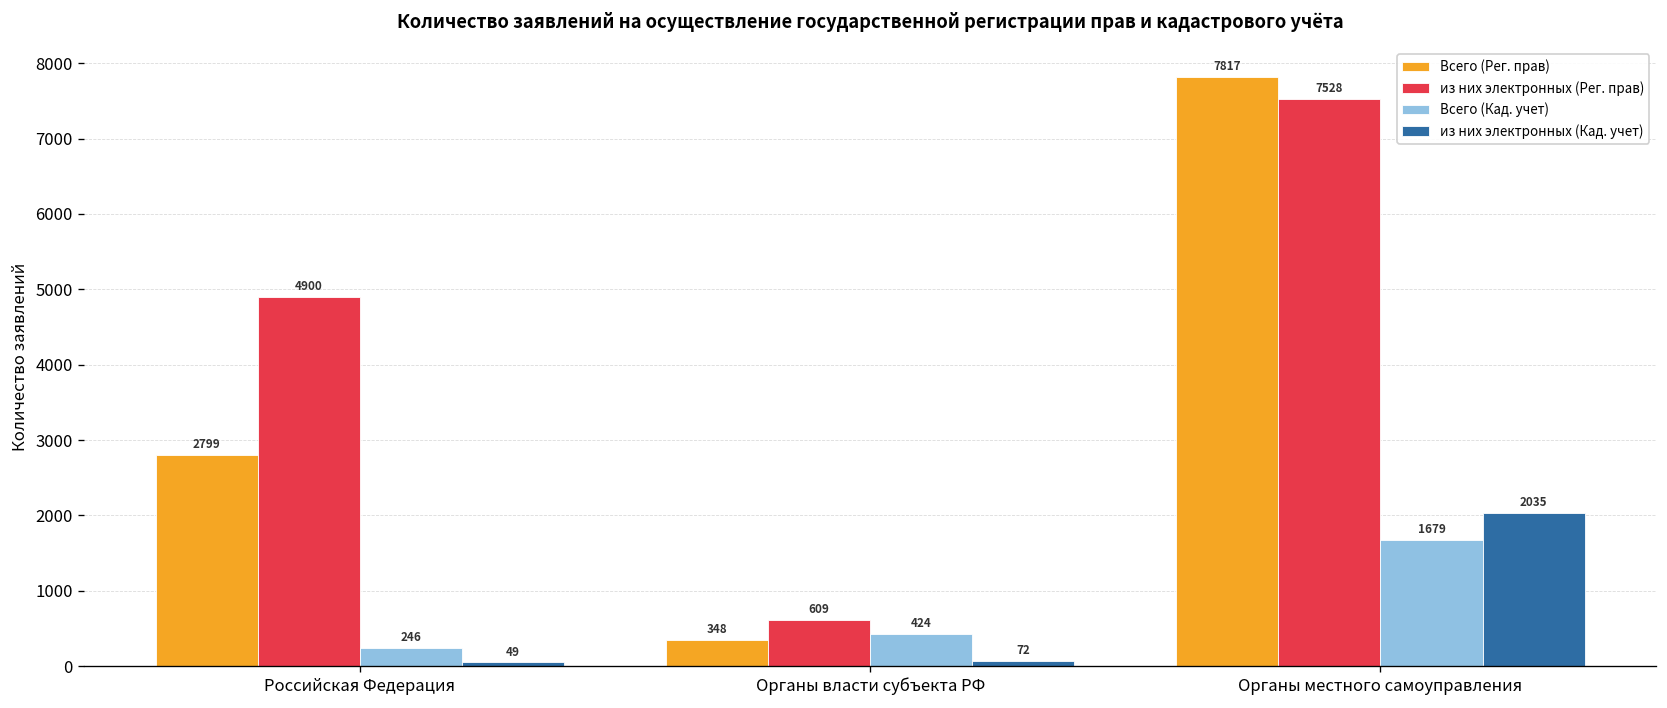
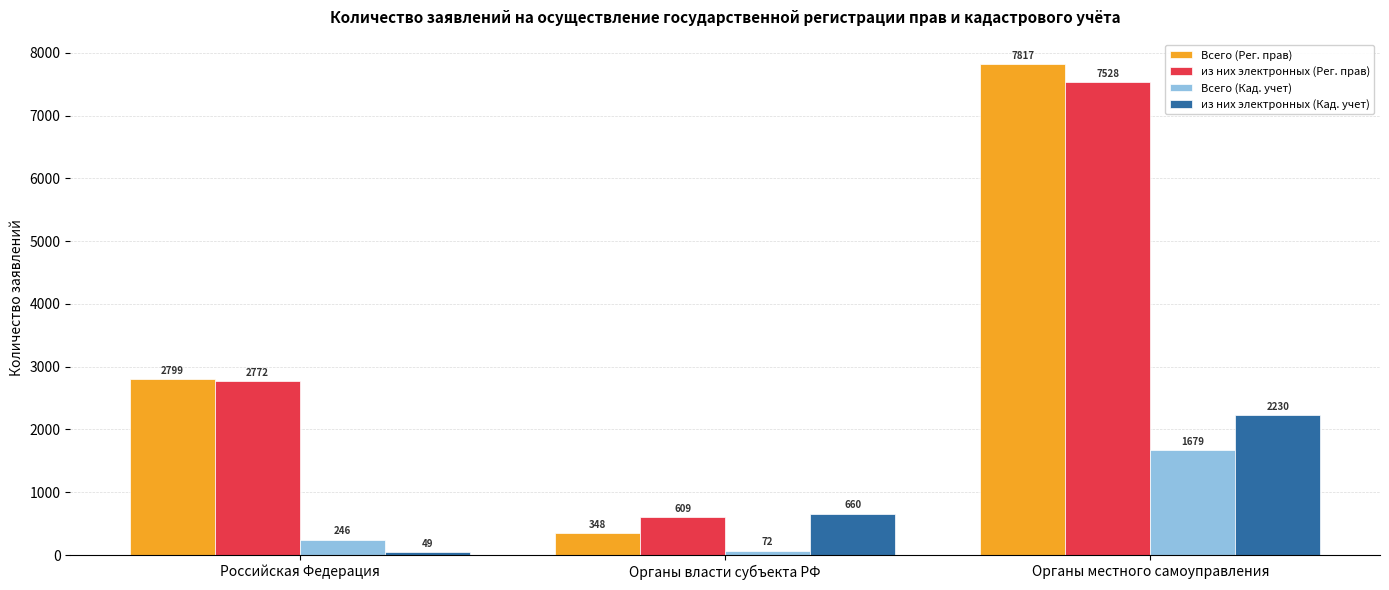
из них электронных (Рег. прав), Российская Федерация: 4900 -> 2772
Всего (Кад. учет), Органы власти субъекта РФ: 424 -> 72
из них электронных (Кад. учет), Органы власти субъекта РФ: 72 -> 660
из них электронных (Кад. учет), Органы местного самоуправления: 2035 -> 2230
